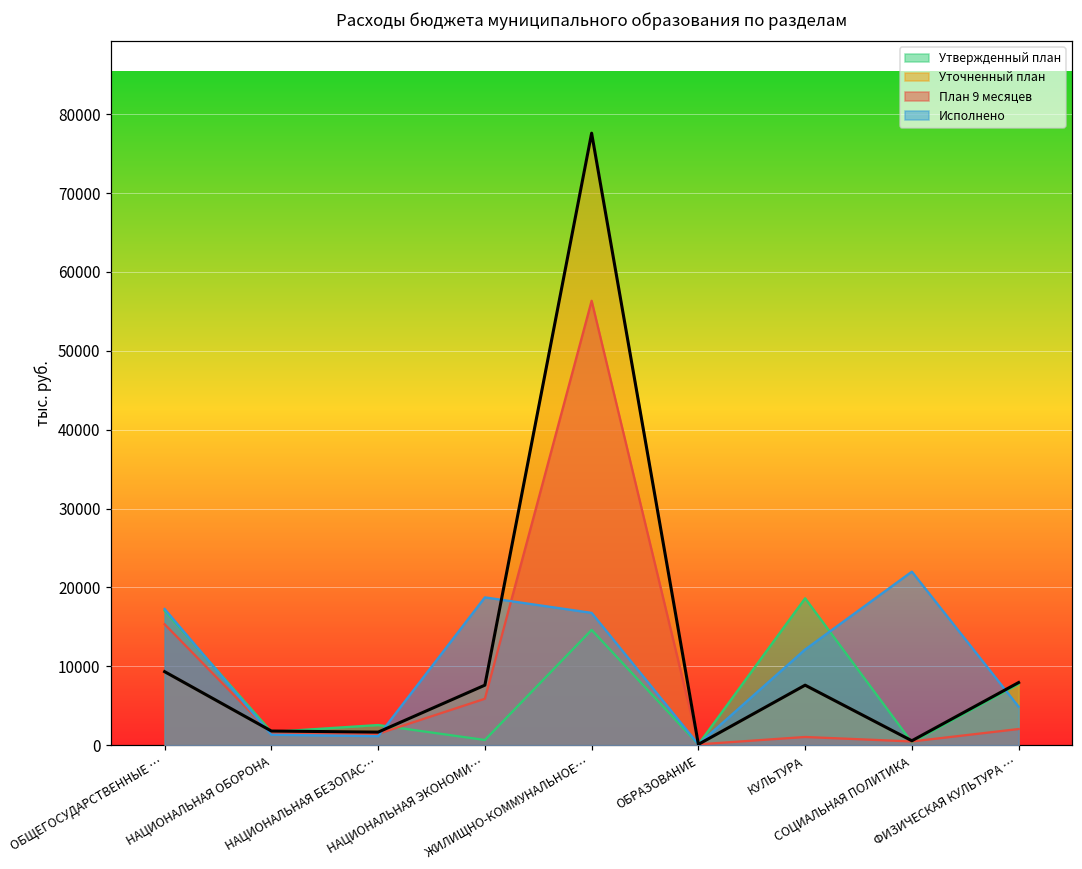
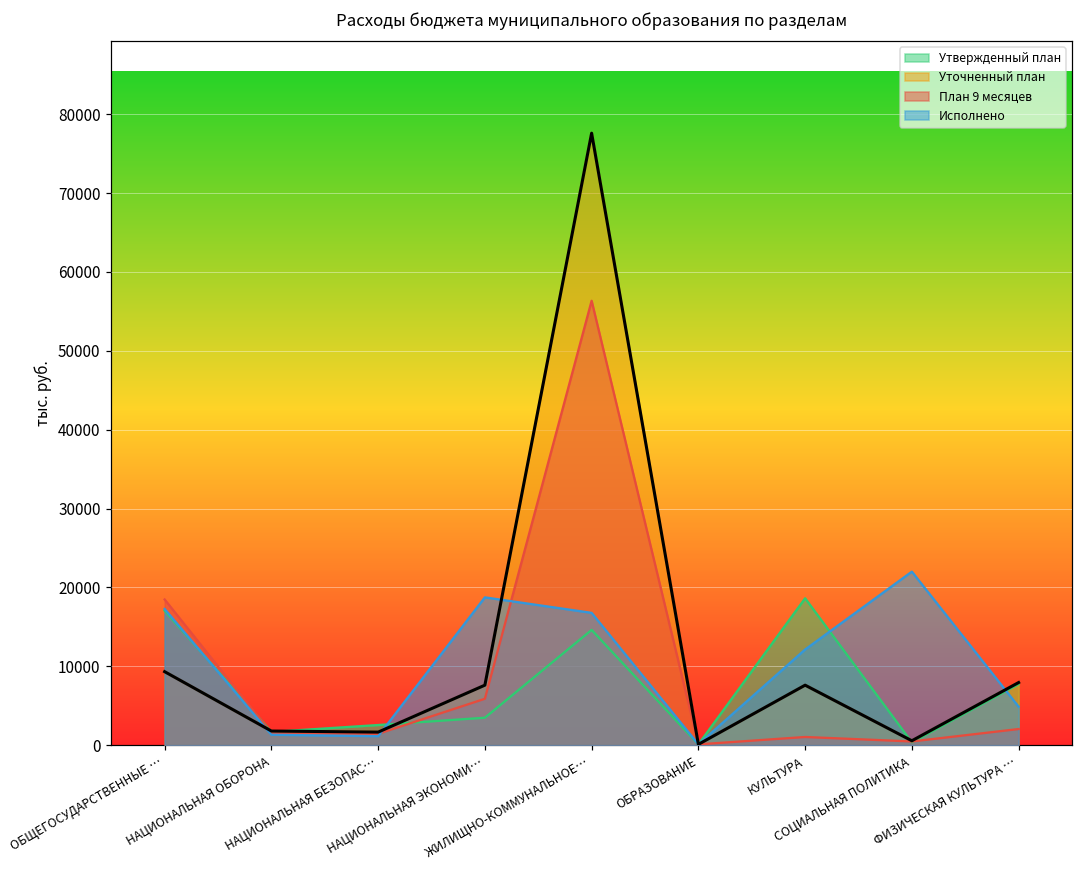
План 9 месяцев, ОБЩЕГОСУДАРСТВЕННЫЕ …: 15000 -> 18000
Утвержденный план, НАЦИОНАЛЬНАЯ ЭКОНОМИ…: 1000 -> 3000
